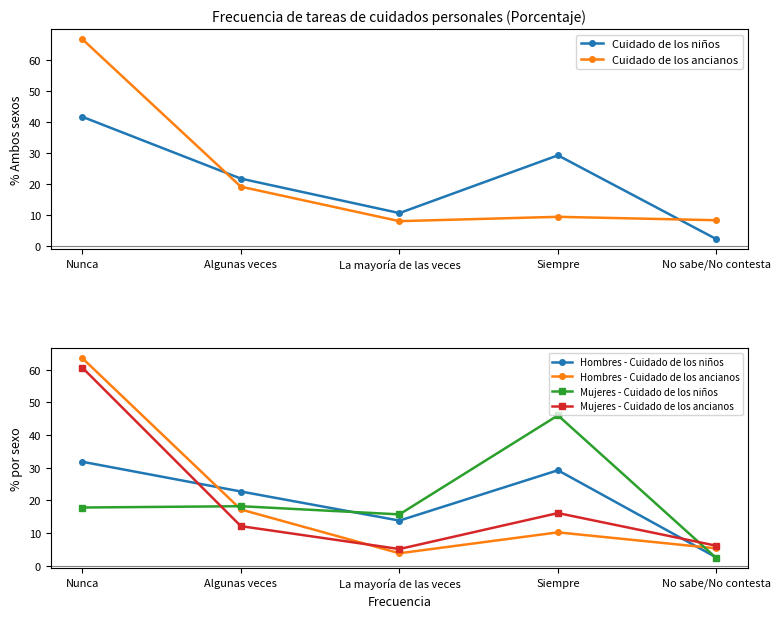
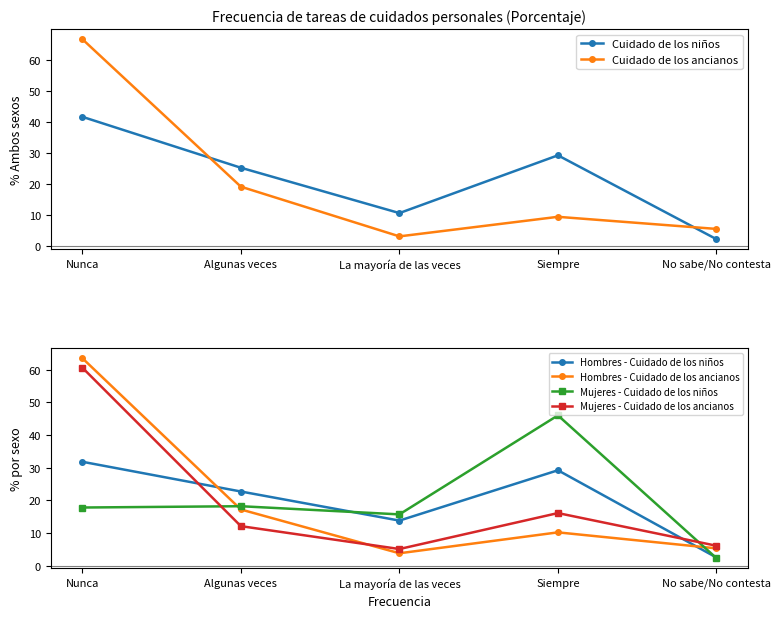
Frecuencia de tareas de cuidados personales (Porcentaje), Cuidado de los niños, Algunas veces: 22 -> 25
Frecuencia de tareas de cuidados personales (Porcentaje), Cuidado de los ancianos, La mayoría de las veces: 8 -> 3
Frecuencia de tareas de cuidados personales (Porcentaje), Cuidado de los ancianos, No sabe/No contesta: 8 -> 6
